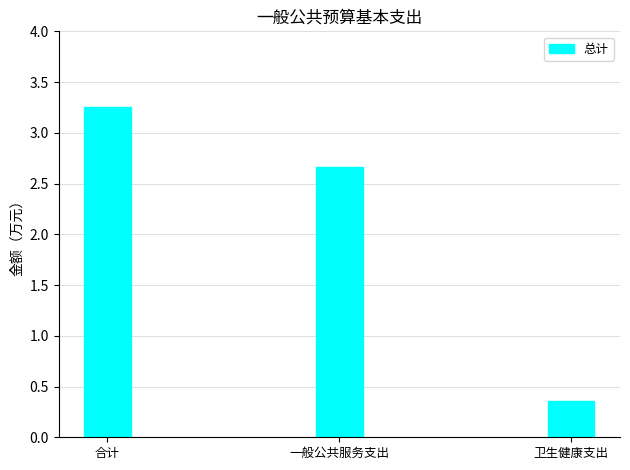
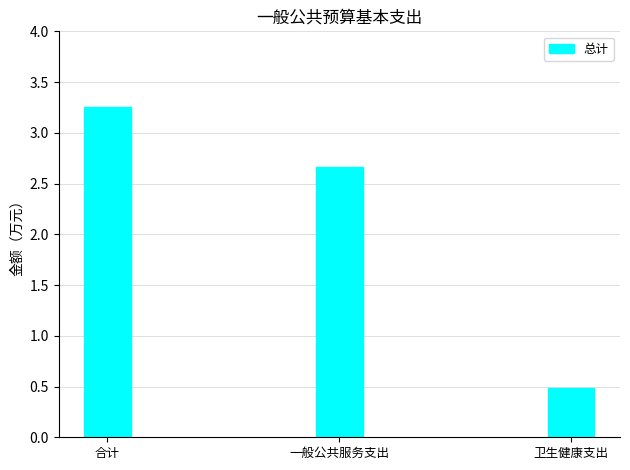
卫生健康支出: 0.36 -> 0.49
